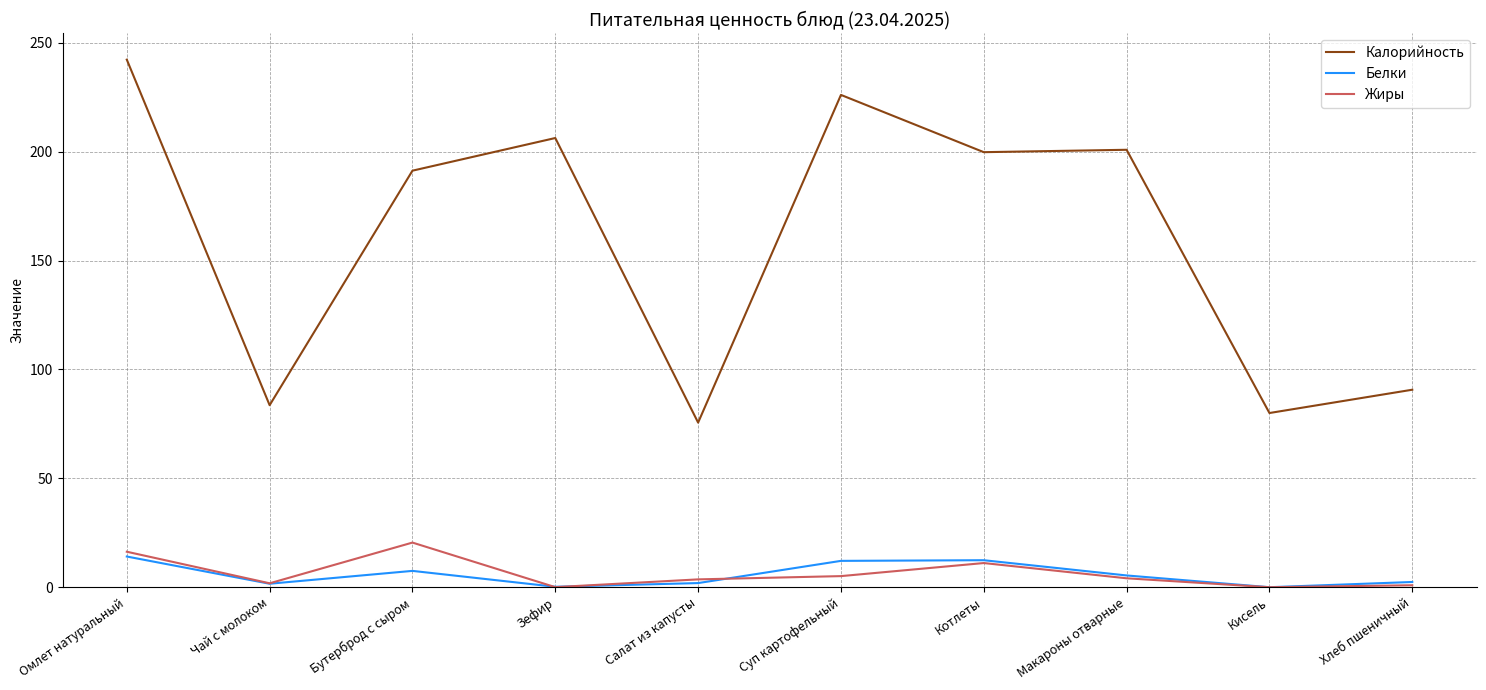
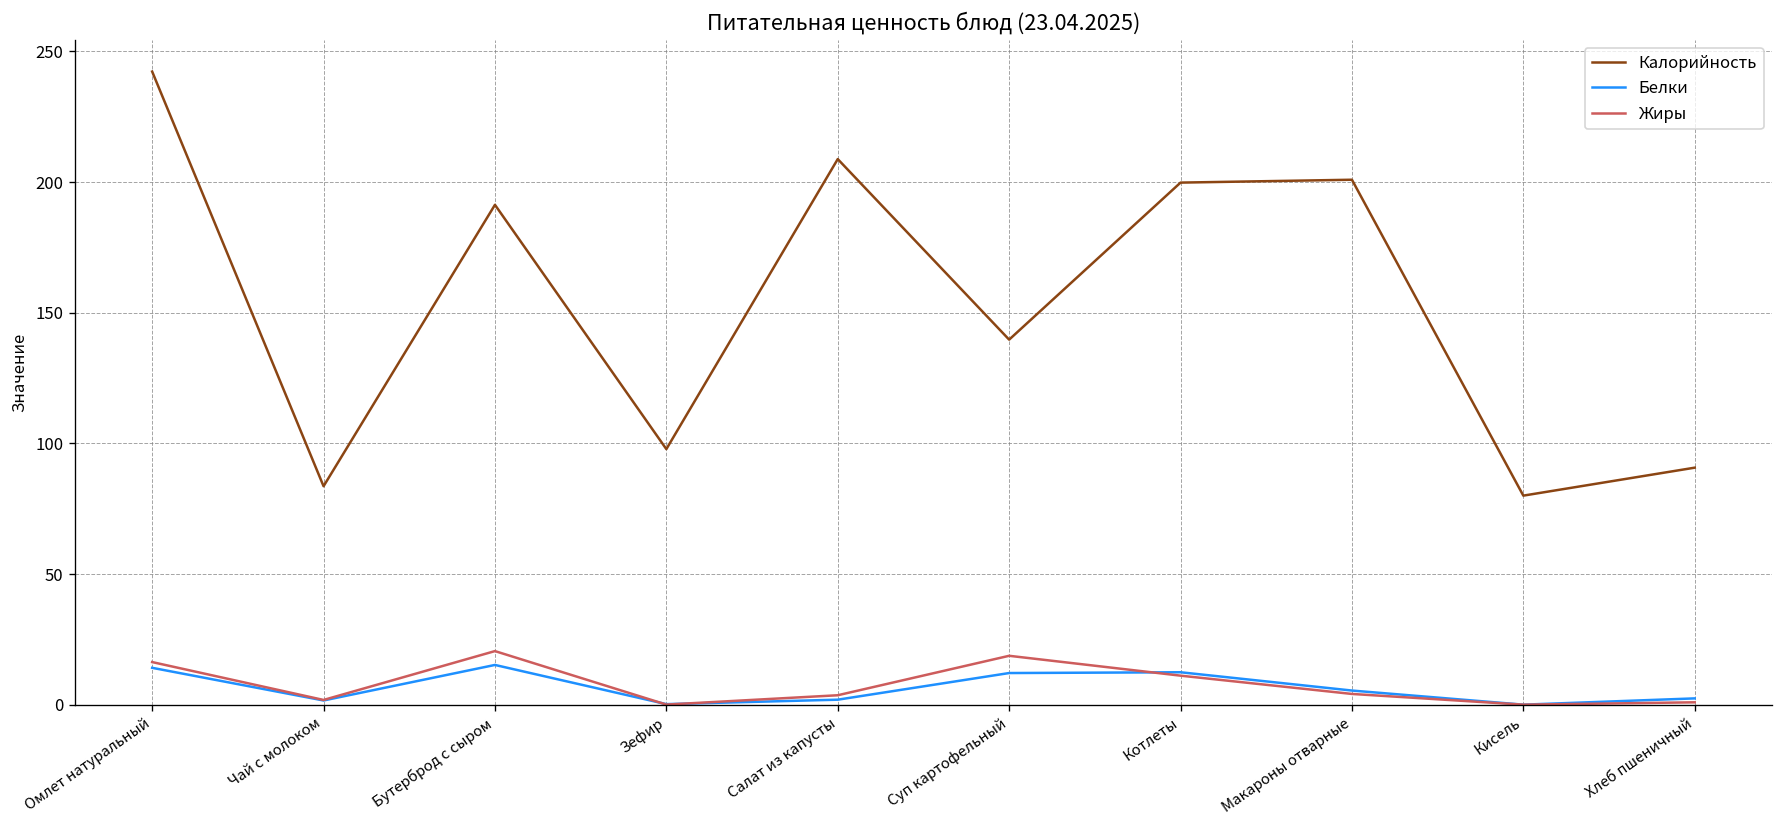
Белки, Бутерброд с сыром: 8 -> 15
Калорийность, Зефир: 206 -> 98
Калорийность, Салат из капусты: 76 -> 209
Калорийность, Суп картофельный: 226 -> 140
Жиры, Суп картофельный: 5 -> 19
